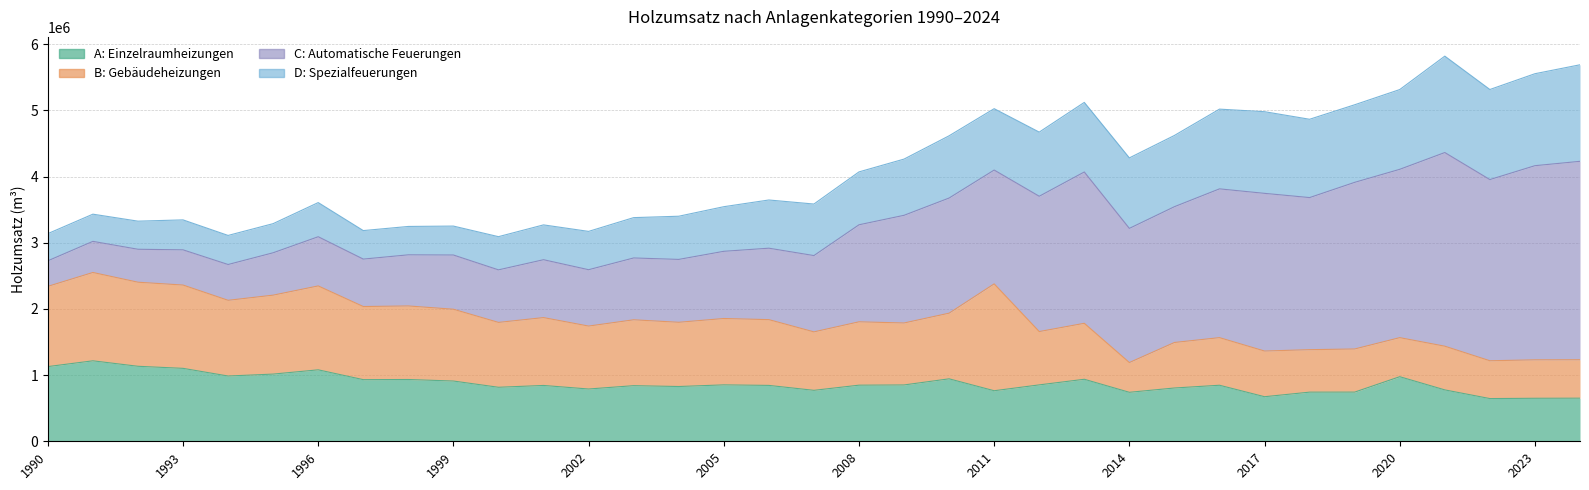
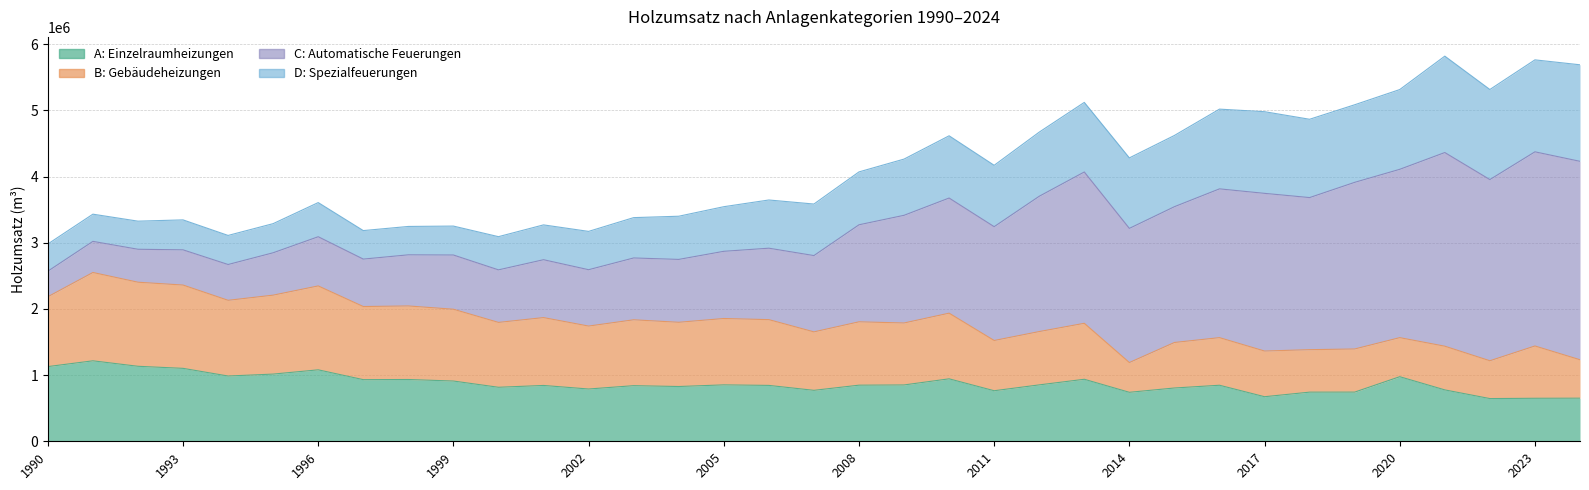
B: Gebäudeheizungen, 1990: 1200000 -> 1100000
B: Gebäudeheizungen, 2011: 1600000 -> 800000
B: Gebäudeheizungen, 2023: 600000 -> 800000
